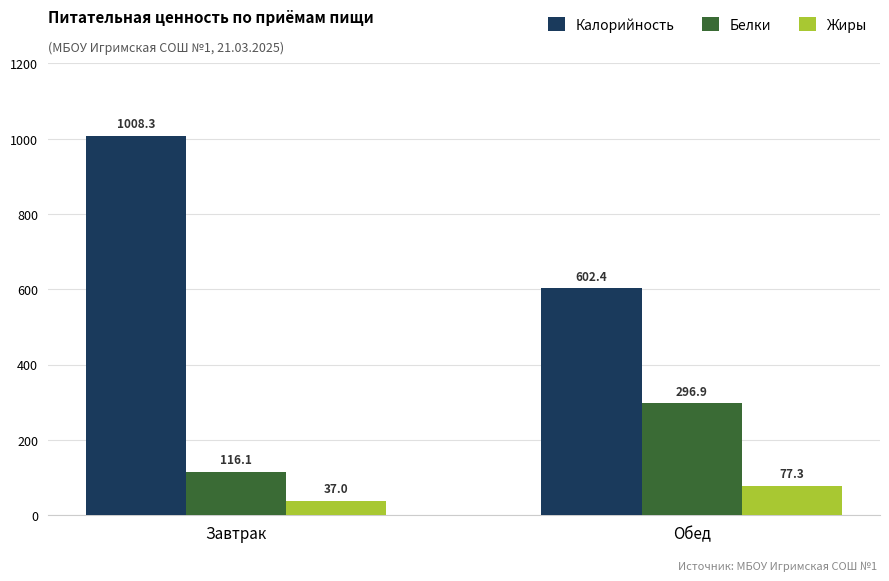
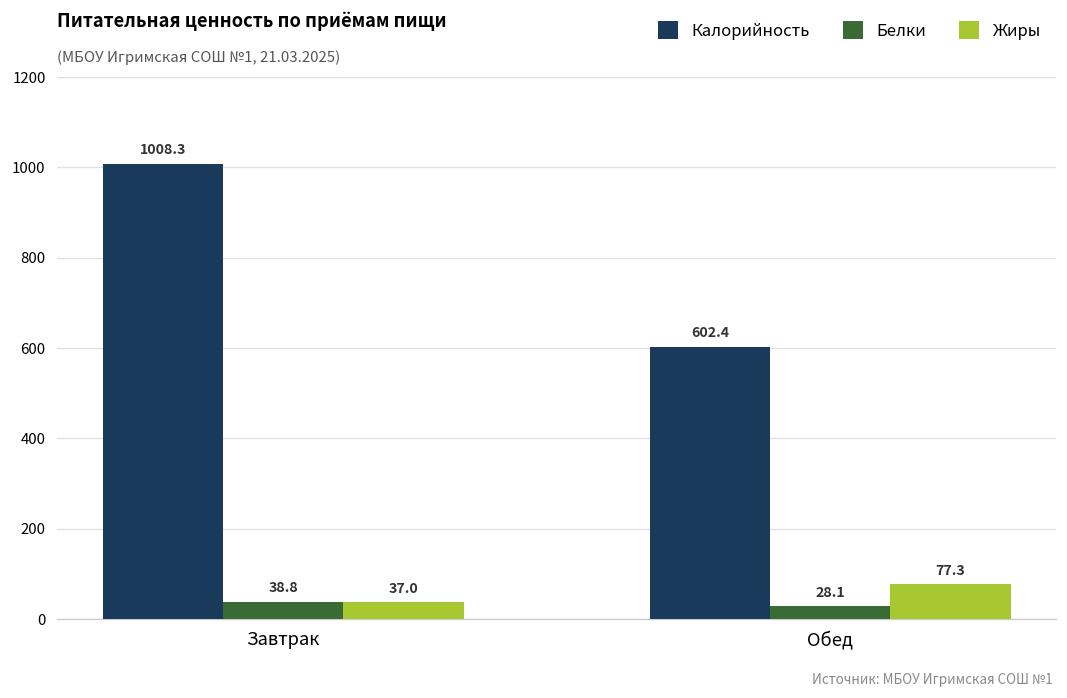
Белки, Завтрак: 116.1 -> 38.8
Белки, Обед: 296.9 -> 28.1
